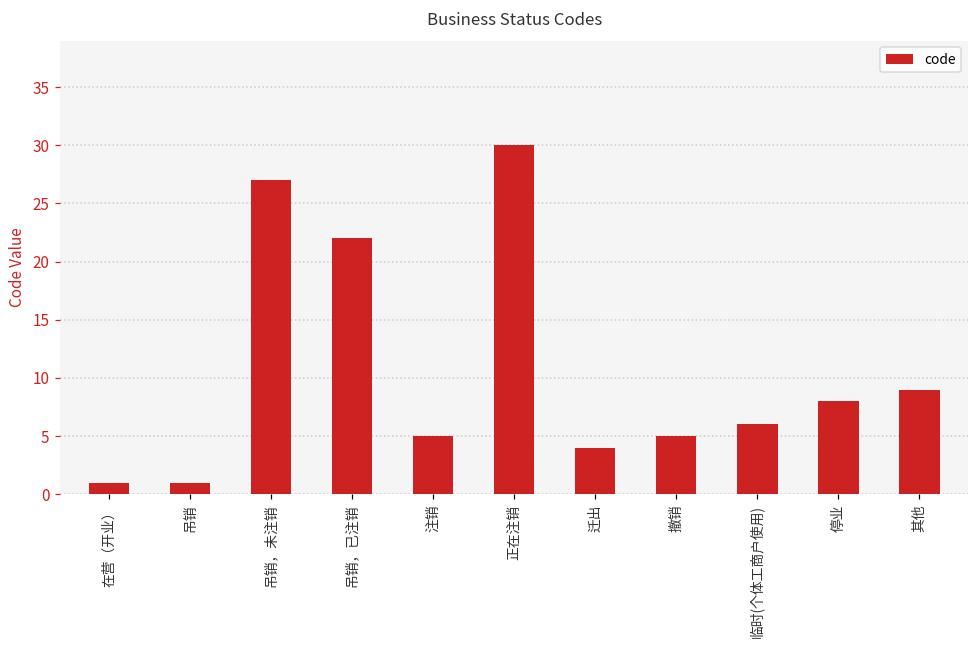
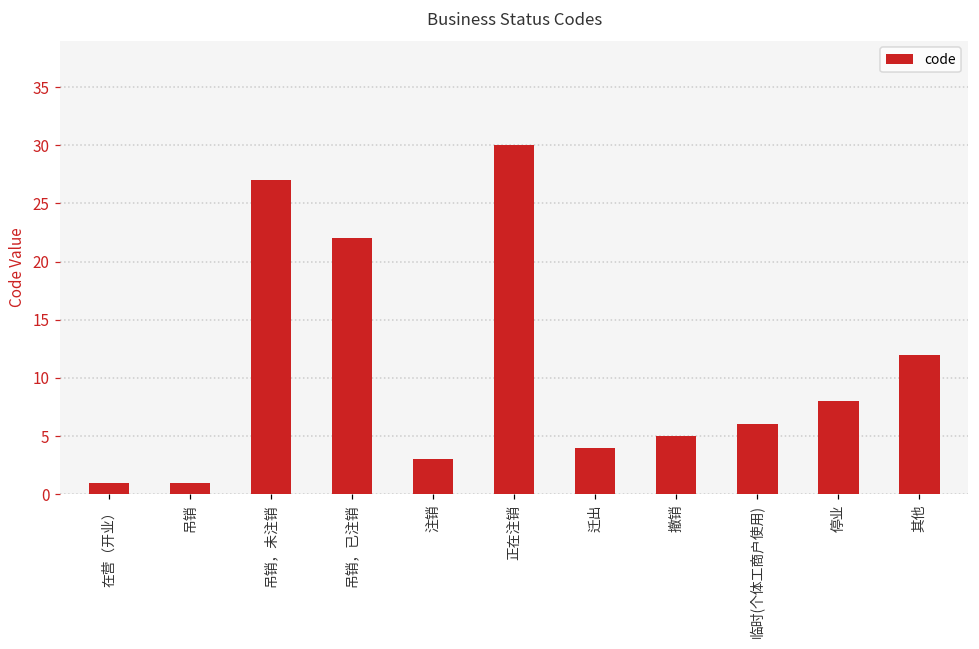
注销: 5 -> 3
其他: 9 -> 12
